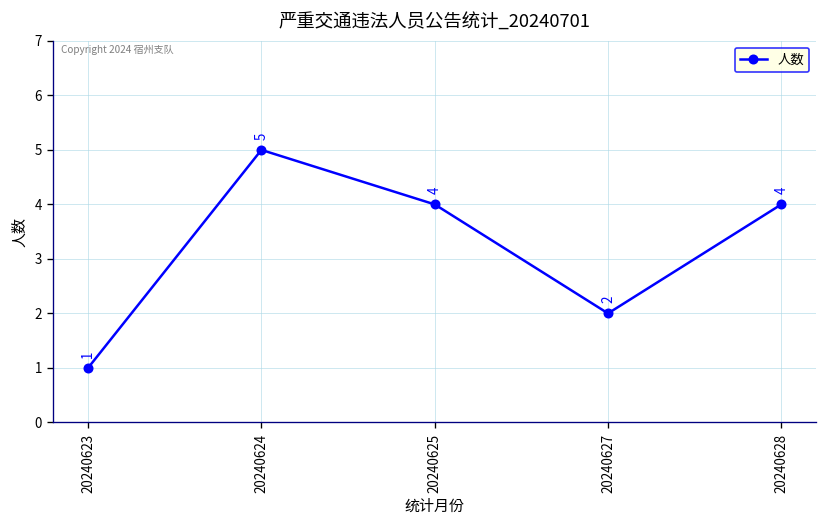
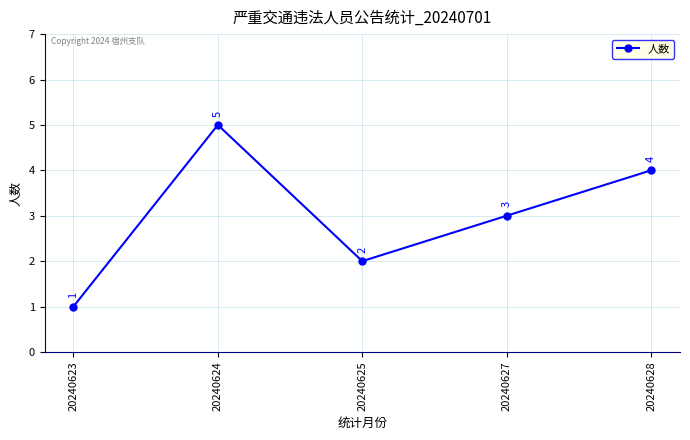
20240625: 4 -> 2
20240627: 2 -> 3
